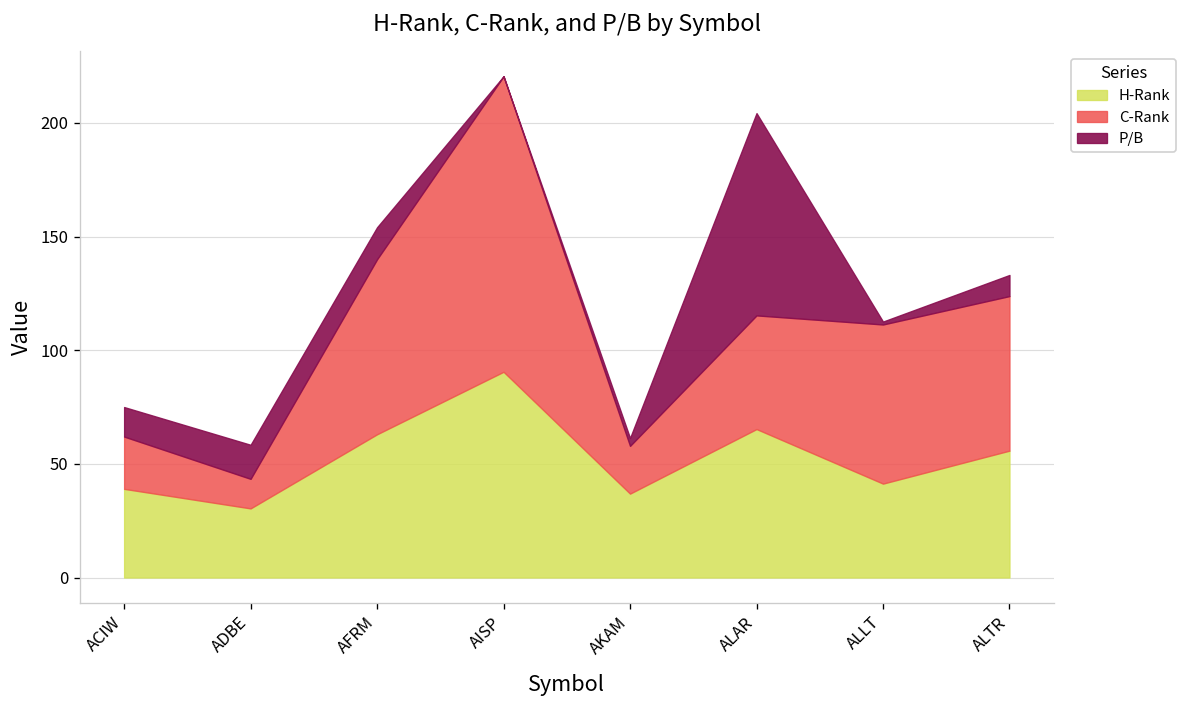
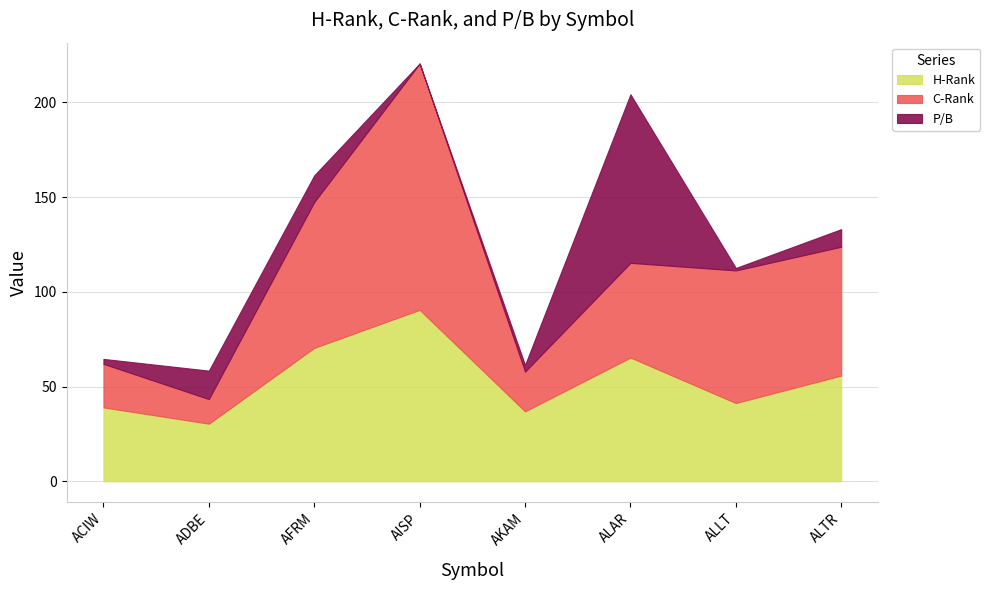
P/B, ACIW: 13 -> 3
H-Rank, AFRM: 63 -> 70
